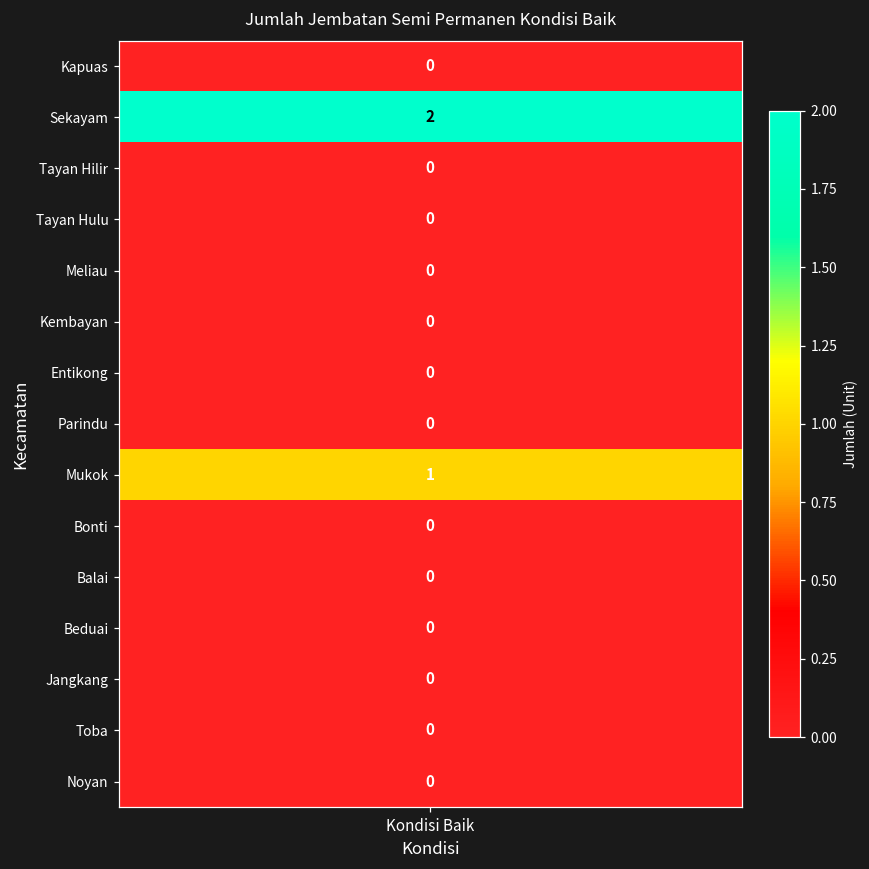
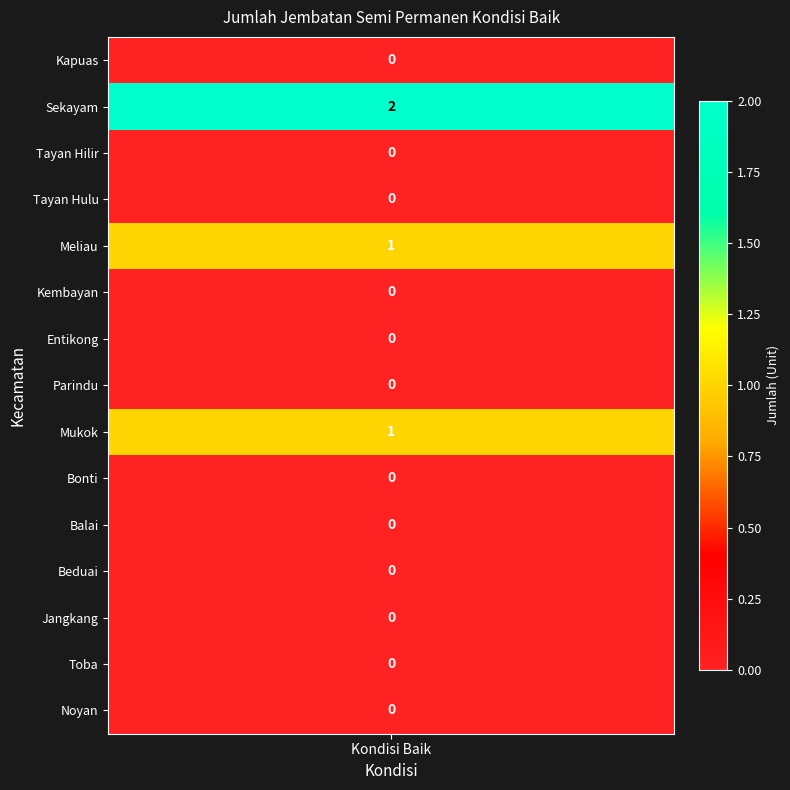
Meliau, Kondisi Baik: 0 -> 1
